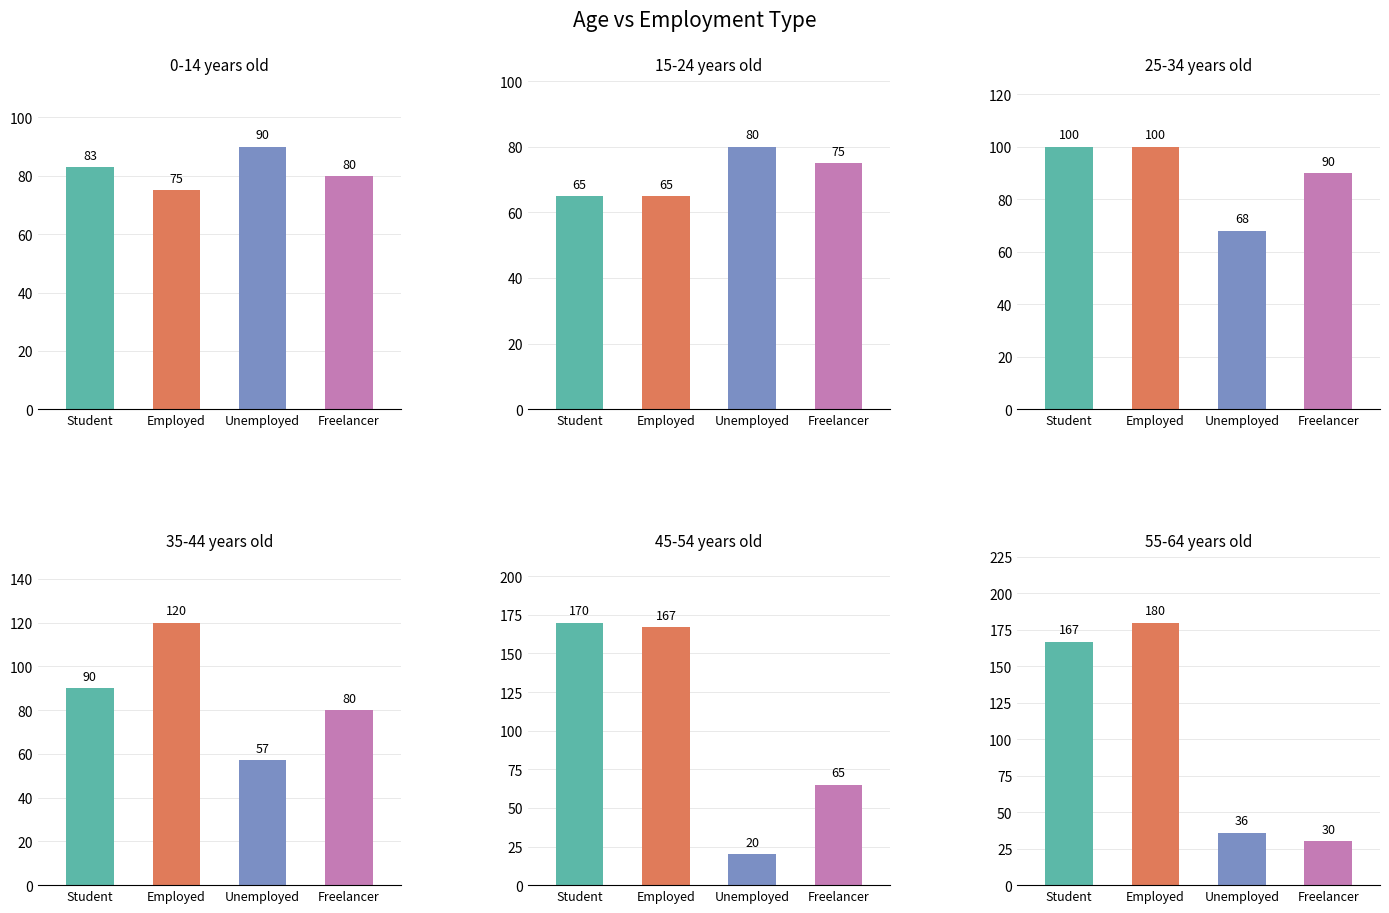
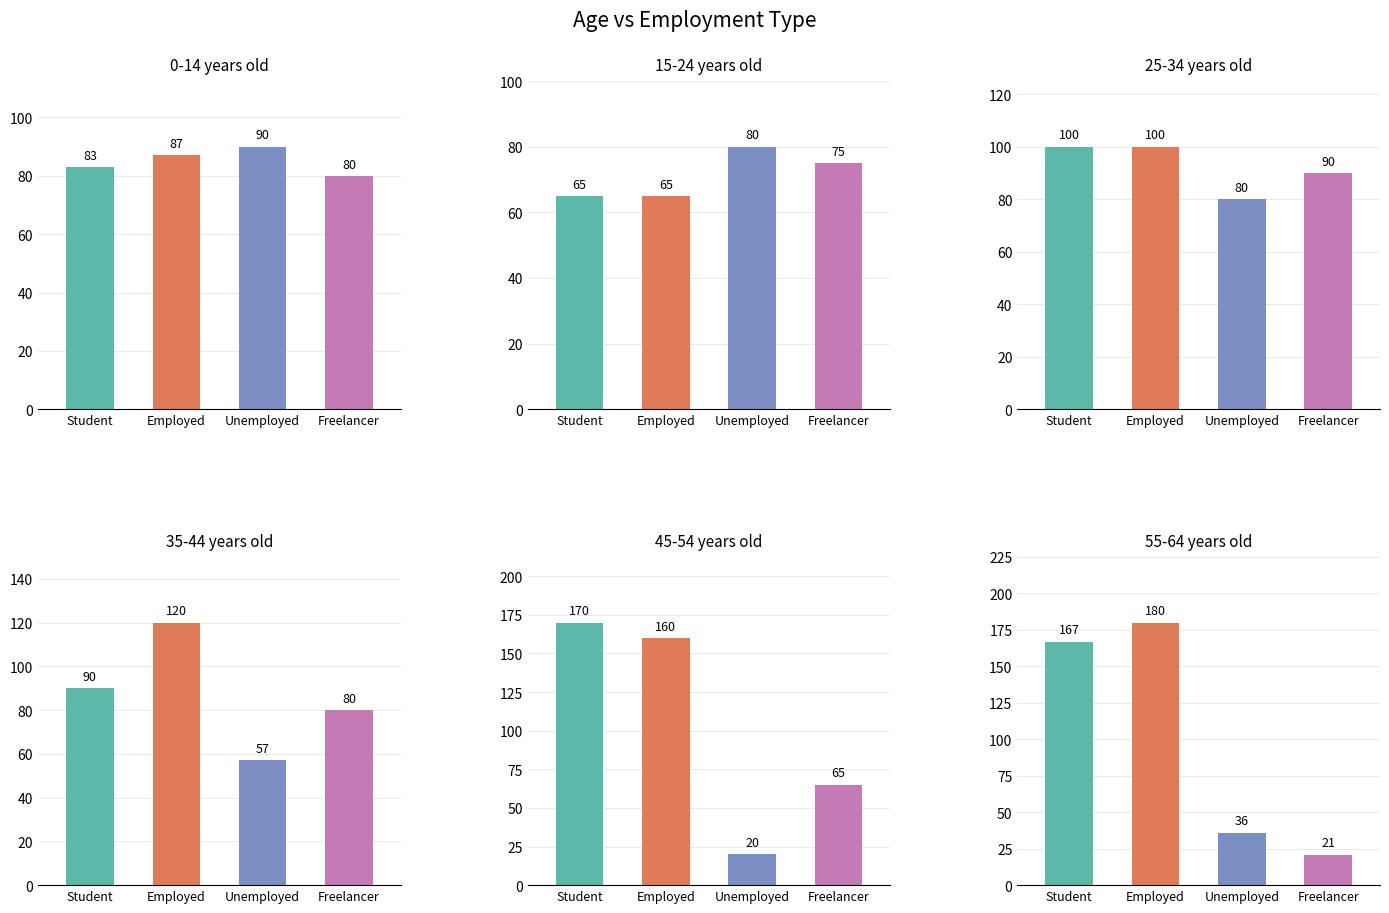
0-14 years old, Employed: 75 -> 87
25-34 years old, Unemployed: 68 -> 80
45-54 years old, Employed: 167 -> 160
55-64 years old, Freelancer: 30 -> 21
